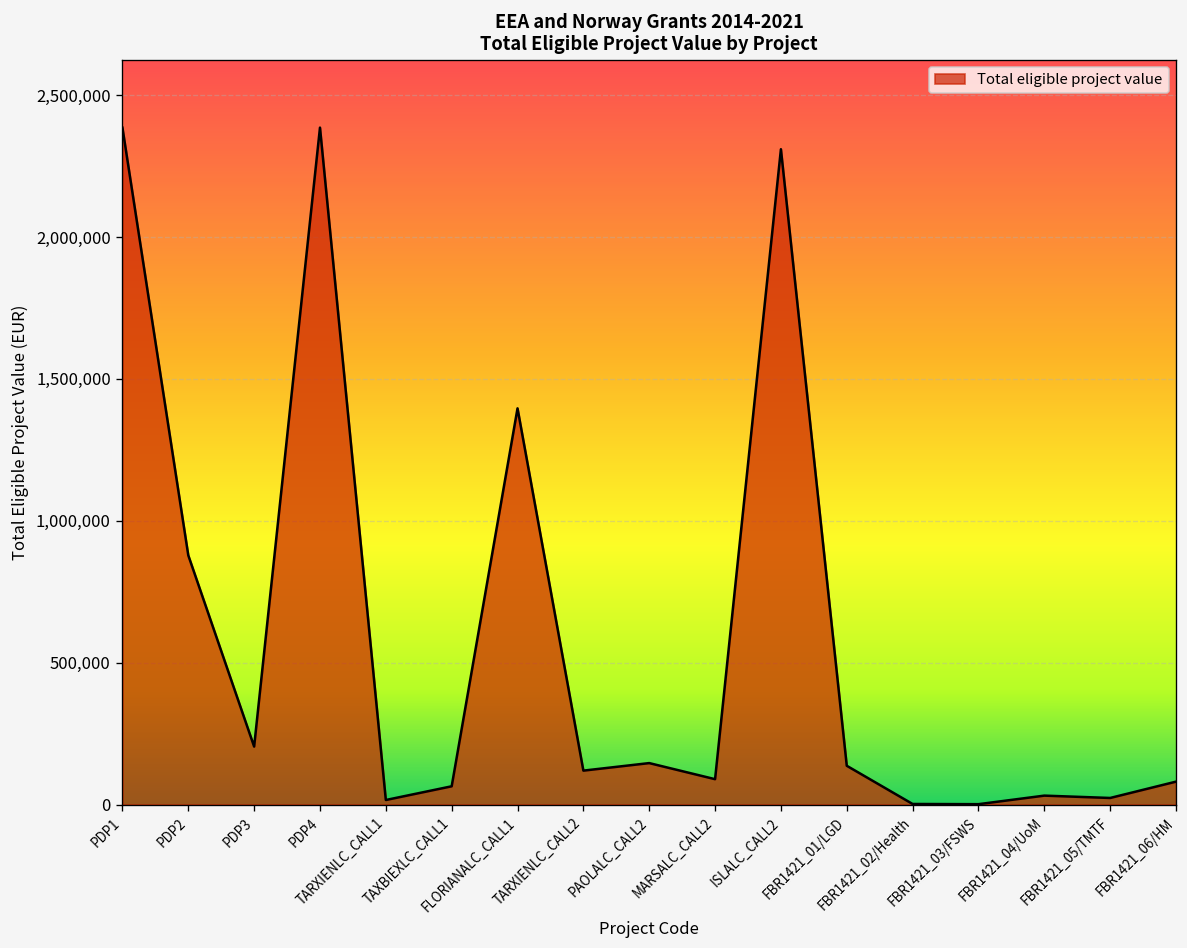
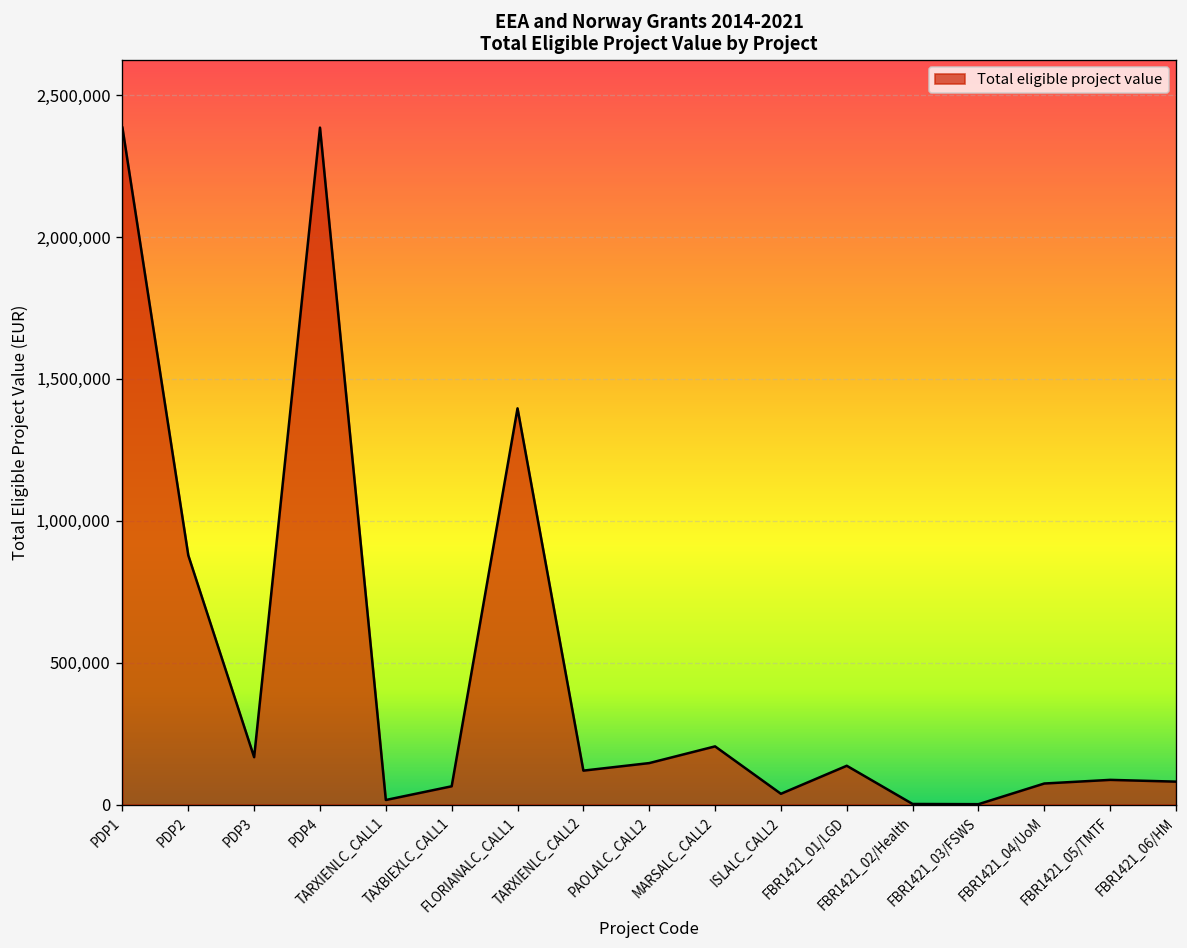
PDP3: 200,000 -> 170,000
MARSALC_CALL2: 90,000 -> 210,000
ISLALC_CALL2: 2,310,000 -> 40,000
FBR1421_04/UoM: 30,000 -> 70,000
FBR1421_05/TMTF: 20,000 -> 90,000
